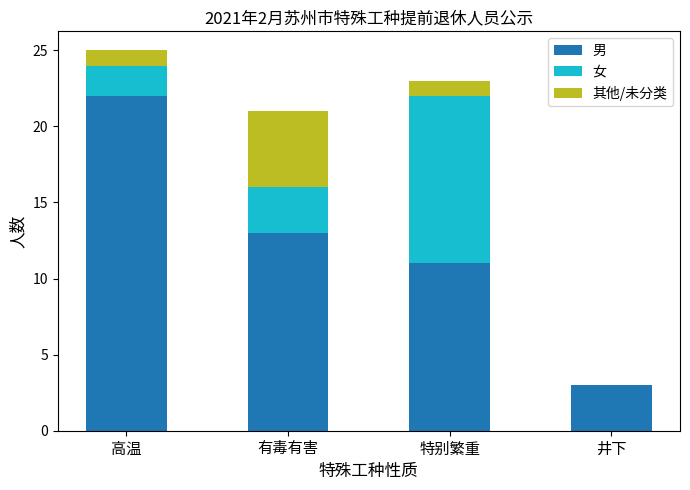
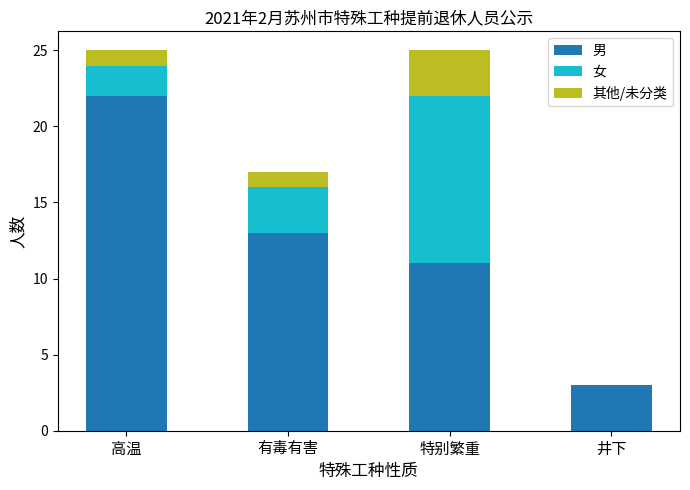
其他/未分类, 有毒有害: 5 -> 1
其他/未分类, 特别繁重: 1 -> 3
